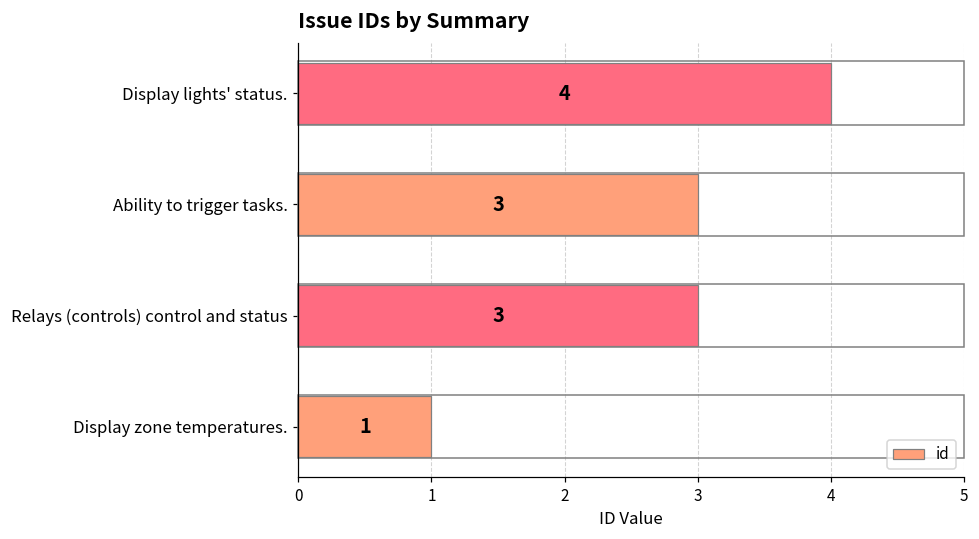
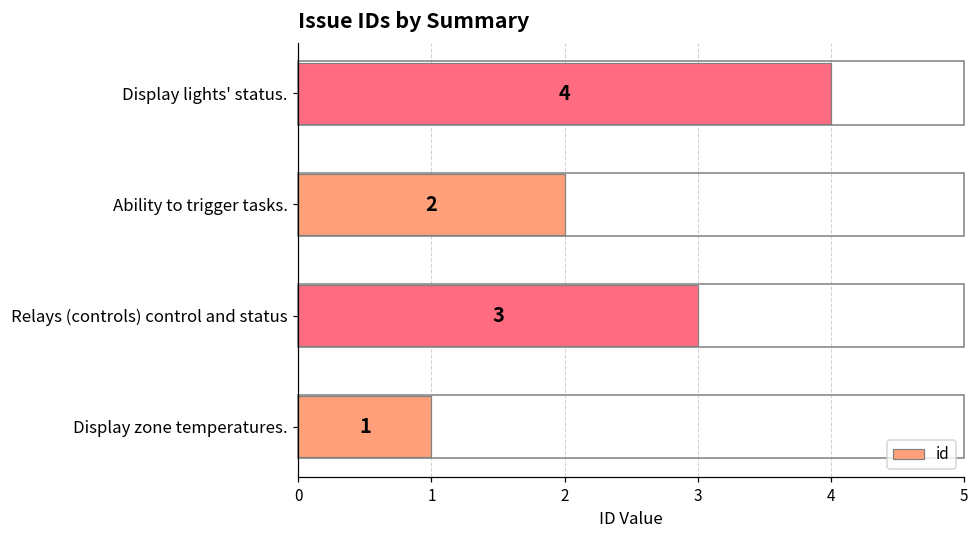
Ability to trigger tasks.: 3 -> 2
